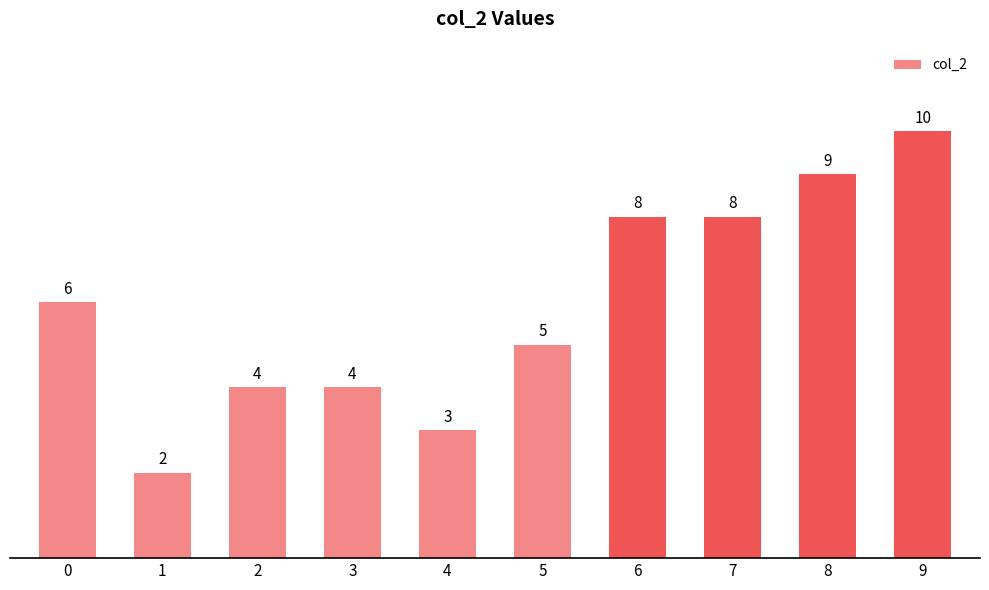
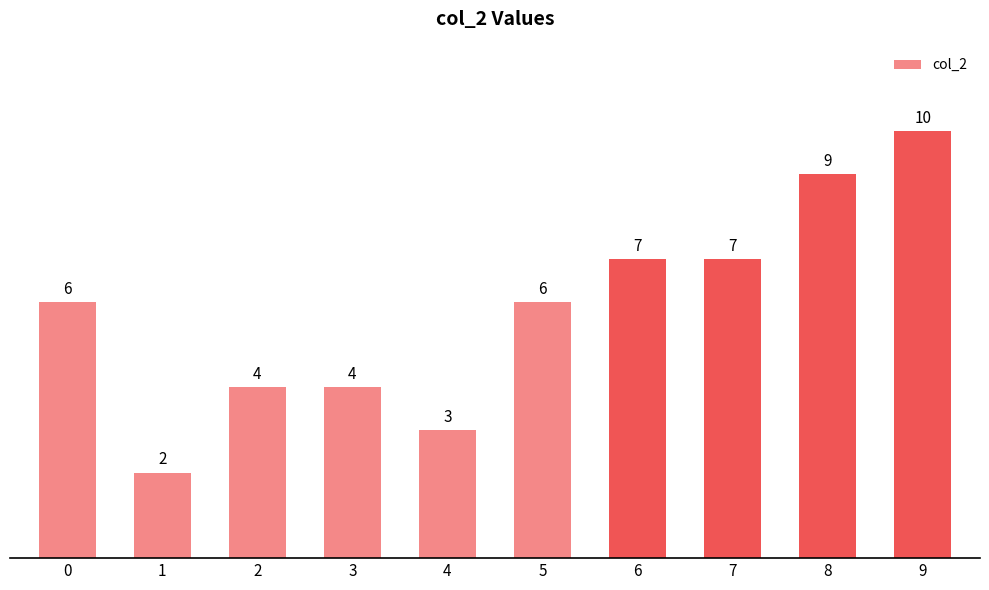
5: 5 -> 6
6: 8 -> 7
7: 8 -> 7
